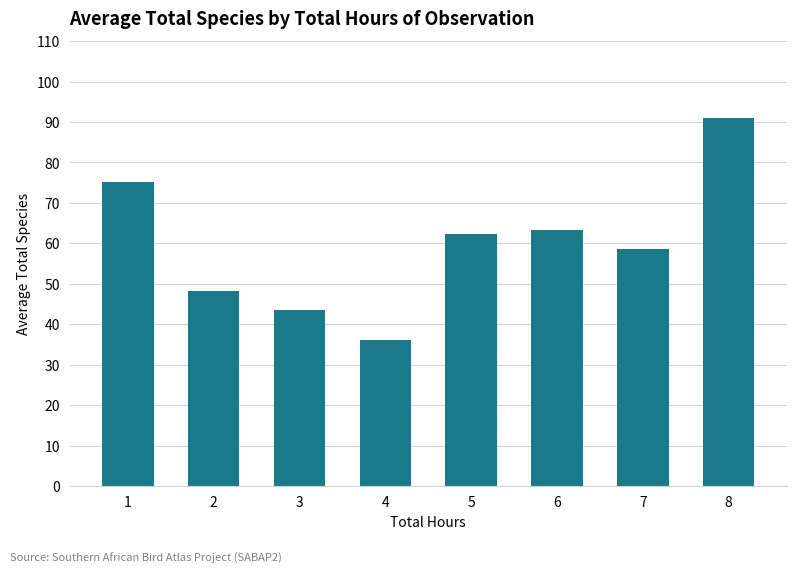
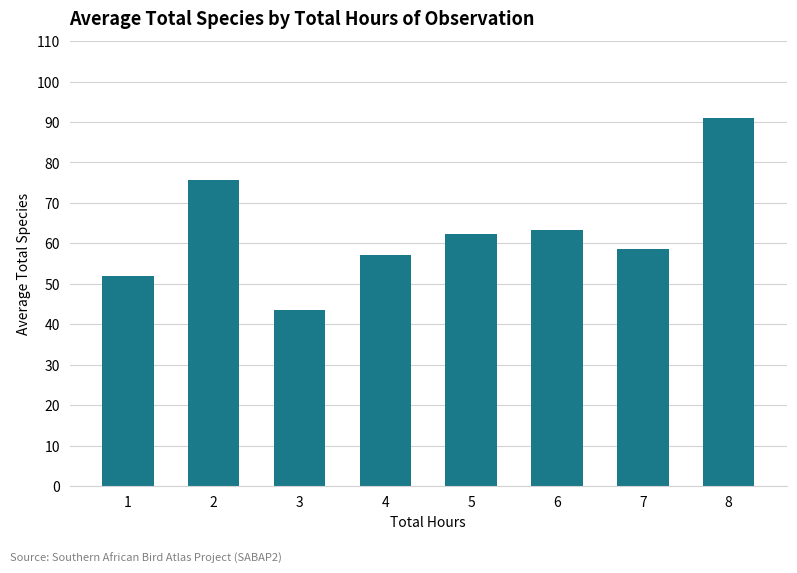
1: 75 -> 52
2: 48 -> 76
4: 36 -> 57
